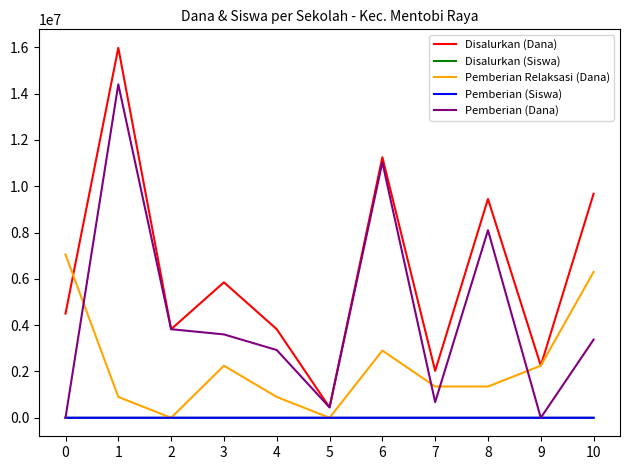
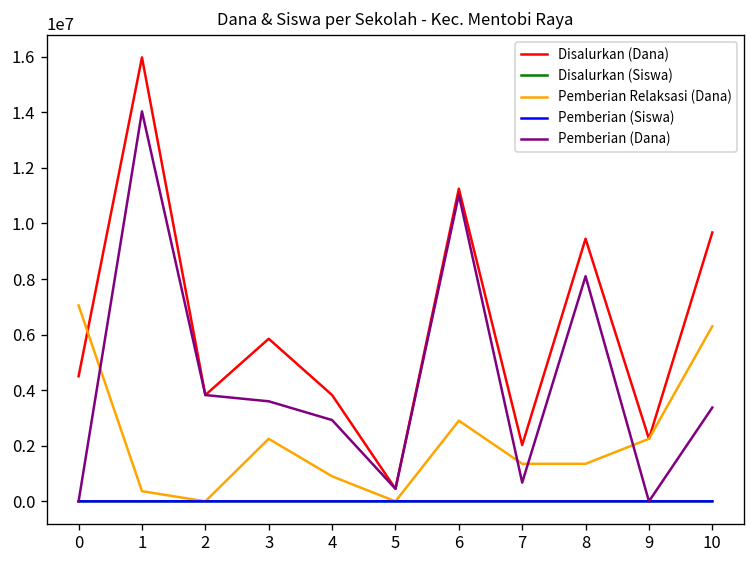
Pemberian Relaksasi (Dana), 1: 900000 -> 400000
Pemberian (Dana), 1: 14400000 -> 14000000
